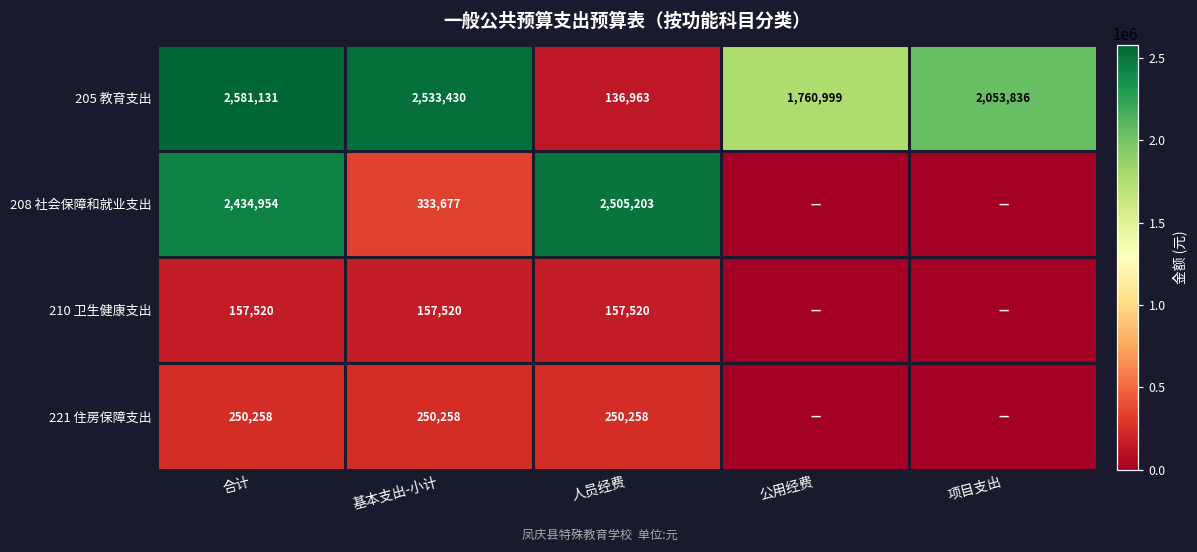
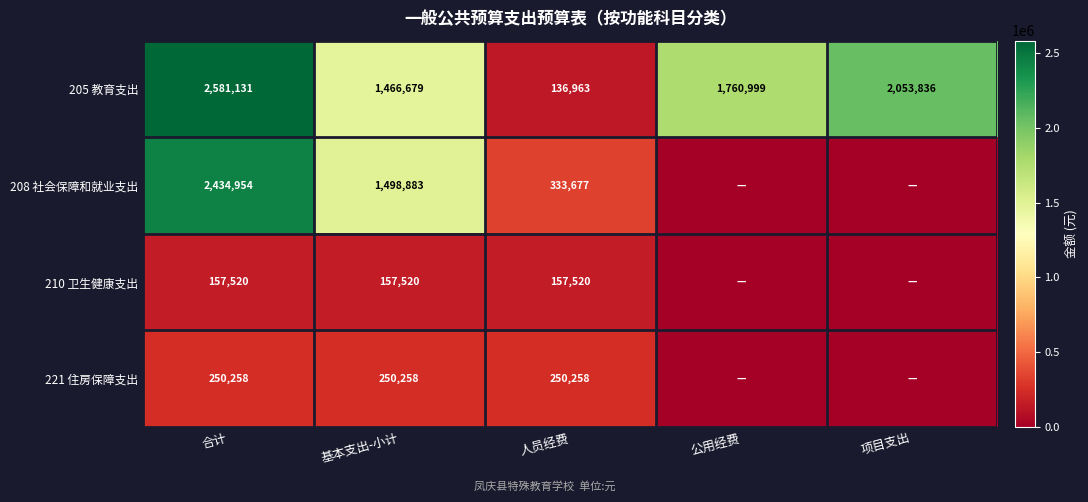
205 教育支出, 基本支出-小计: 2,533,430 -> 1,466,679
208 社会保障和就业支出, 基本支出-小计: 333,677 -> 1,498,883
208 社会保障和就业支出, 人员经费: 2,505,203 -> 333,677
